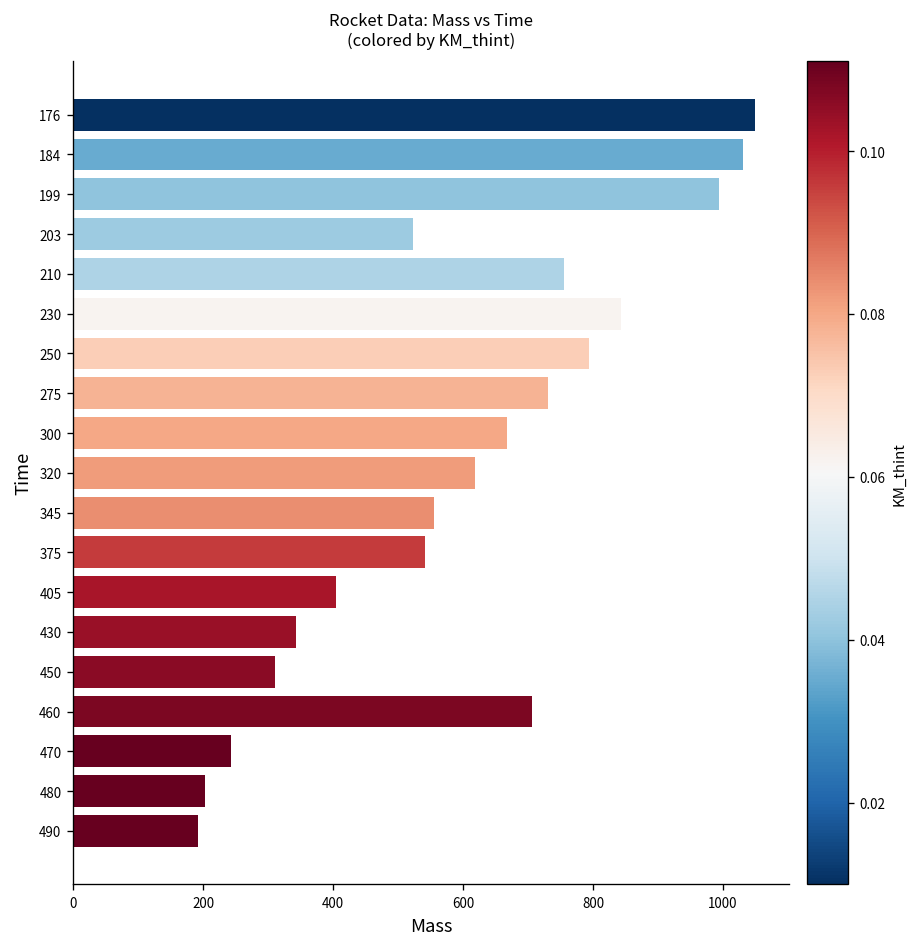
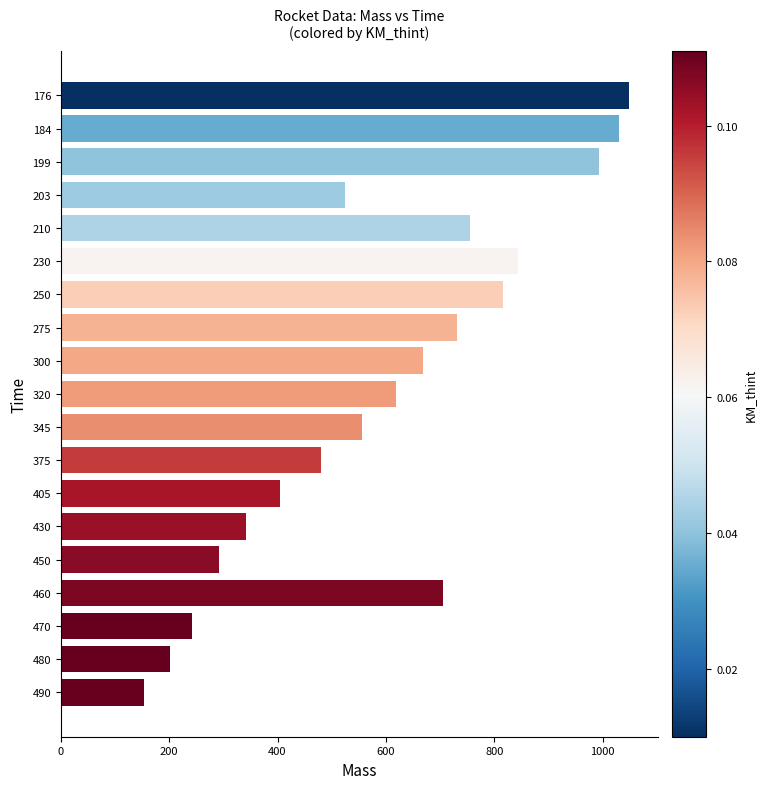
250: 790 -> 820
375: 540 -> 480
450: 310 -> 290
490: 190 -> 150
